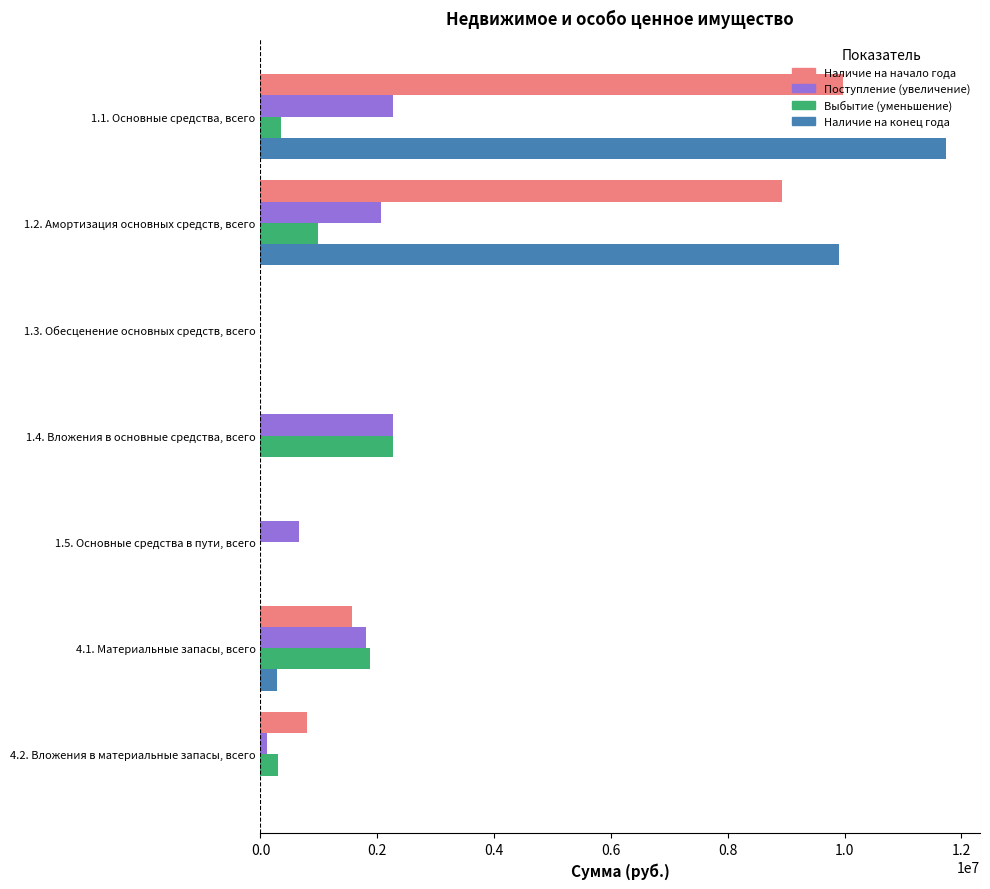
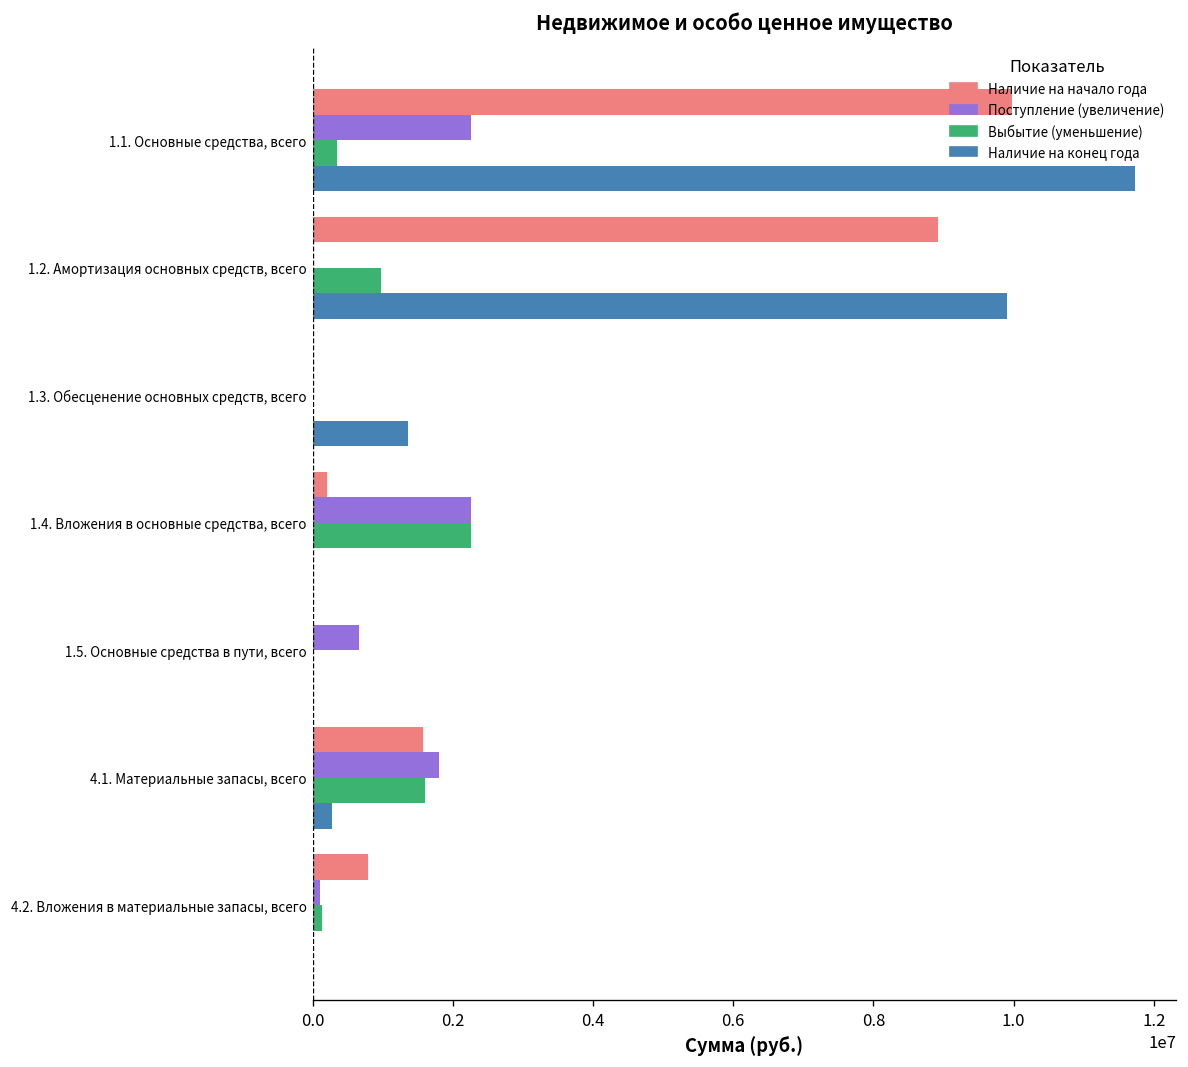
Поступление (увеличение), 1.2. Амортизация основных средств, всего: 2100000 -> 0
Наличие на конец года, 1.3. Обесценение основных средств, всего: 0 -> 1400000
Наличие на начало года, 1.4. Вложения в основные средства, всего: 0 -> 200000
Выбытие (уменьшение), 4.1. Материальные запасы, всего: 1900000 -> 1600000
Выбытие (уменьшение), 4.2. Вложения в материальные запасы, всего: 300000 -> 100000
